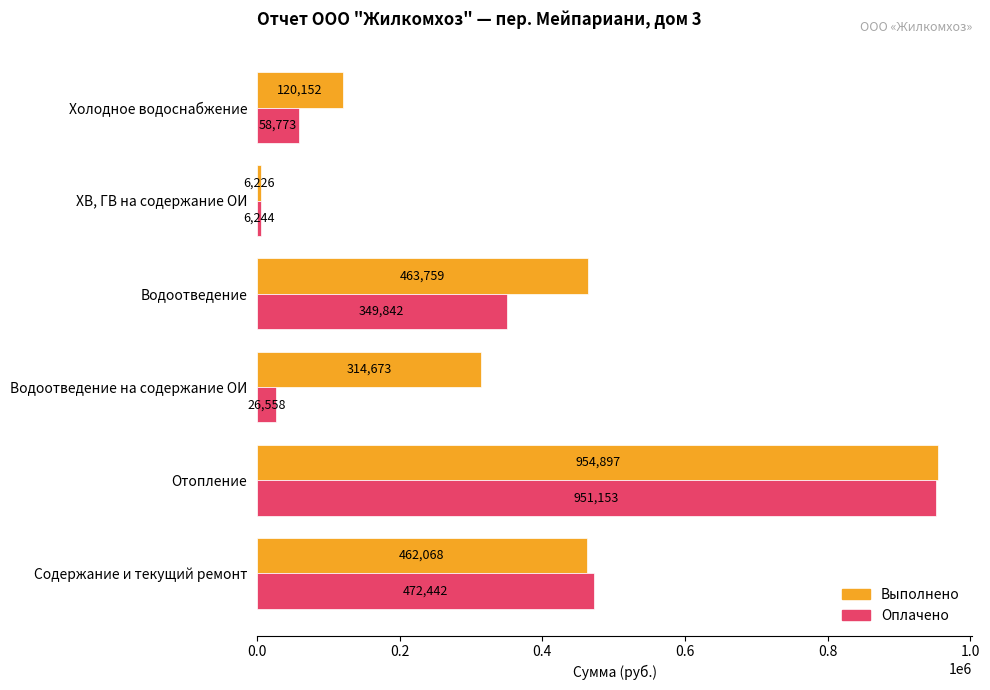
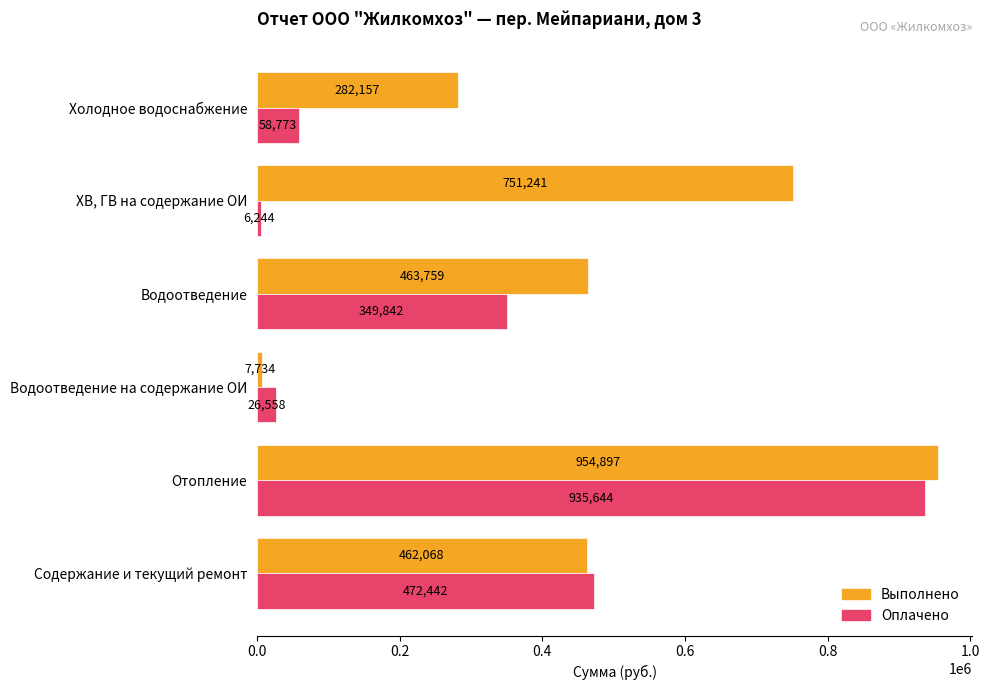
Выполнено, Холодное водоснабжение: 120,152 -> 282,157
Выполнено, ХВ, ГВ на содержание ОИ: 6,226 -> 751,241
Выполнено, Водоотведение на содержание ОИ: 314,673 -> 7,734
Оплачено, Отопление: 951,153 -> 935,644
